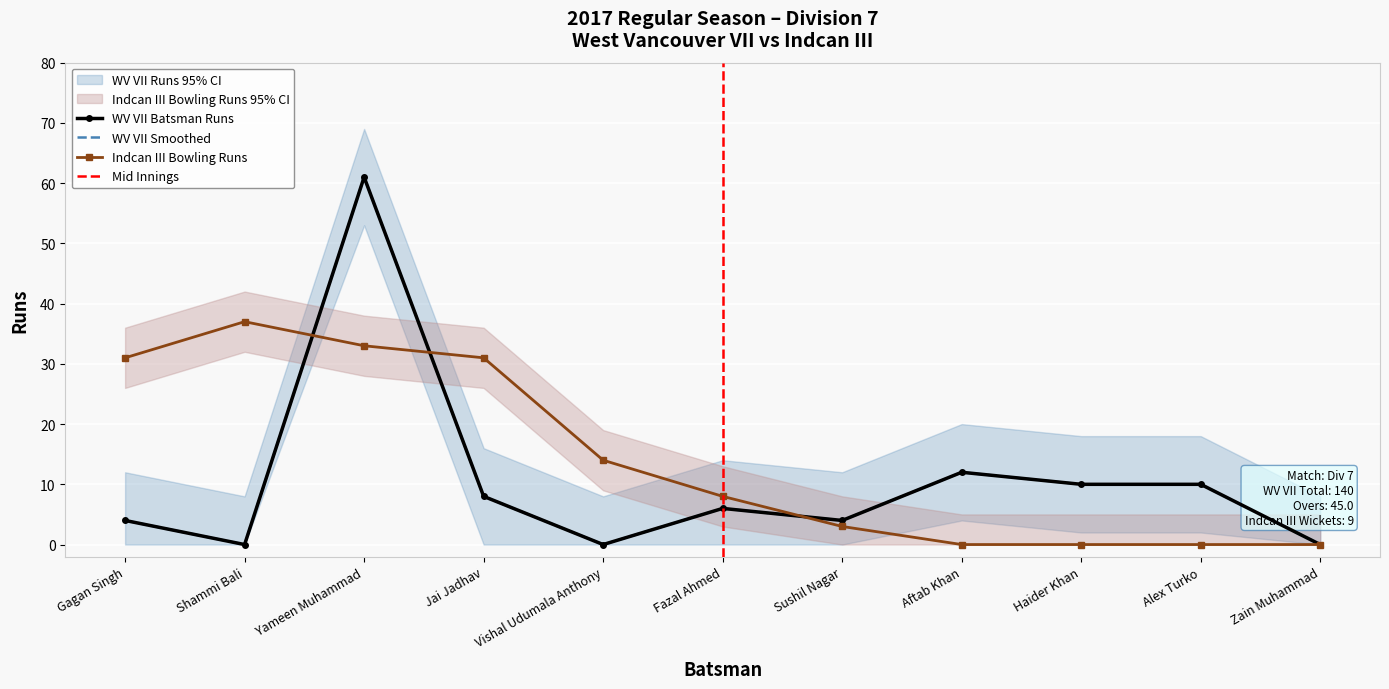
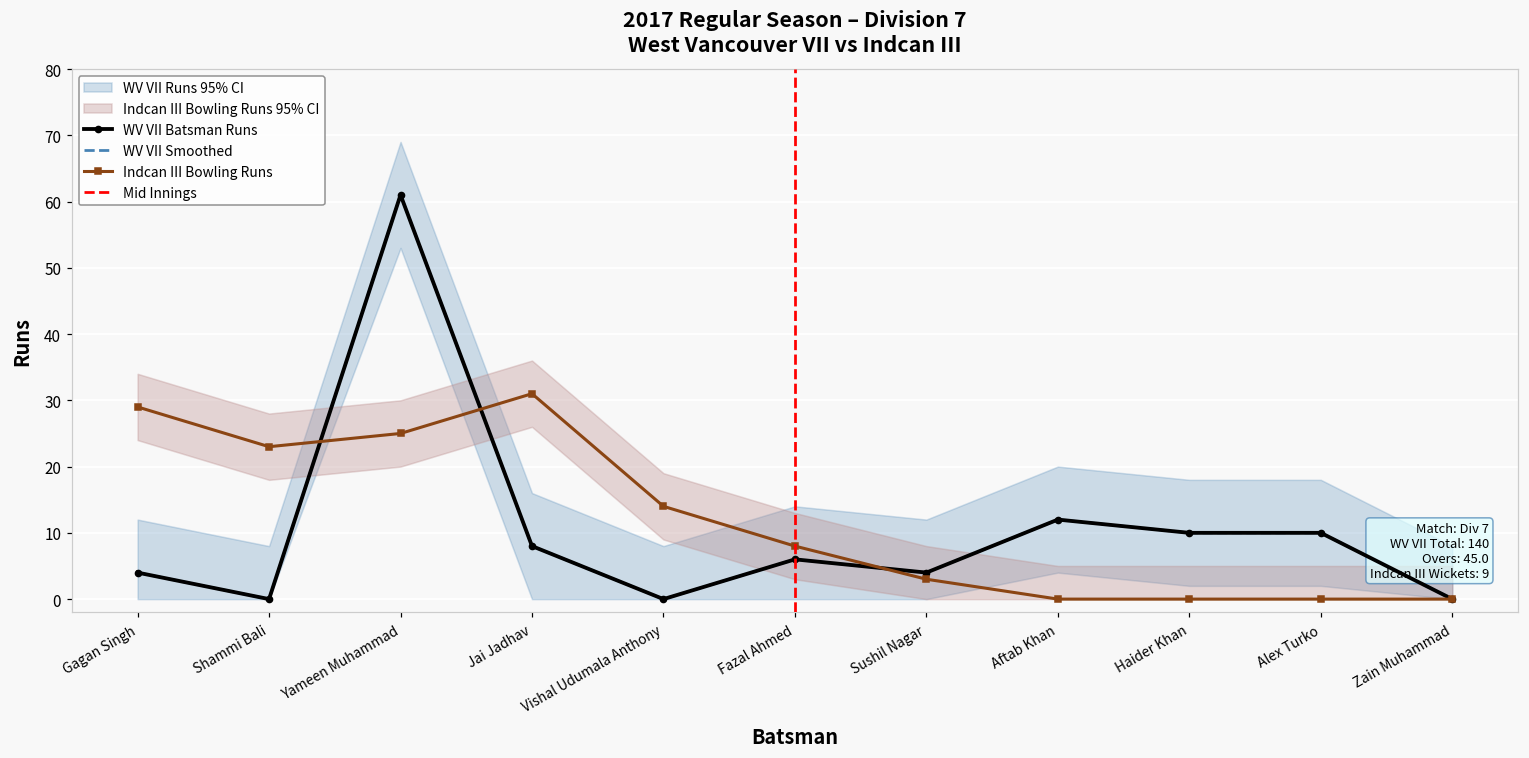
Indcan III Bowling Runs, Gagan Singh: 31 -> 29
Indcan III Bowling Runs, Shammi Bali: 37 -> 23
Indcan III Bowling Runs, Yameen Muhammad: 33 -> 25
